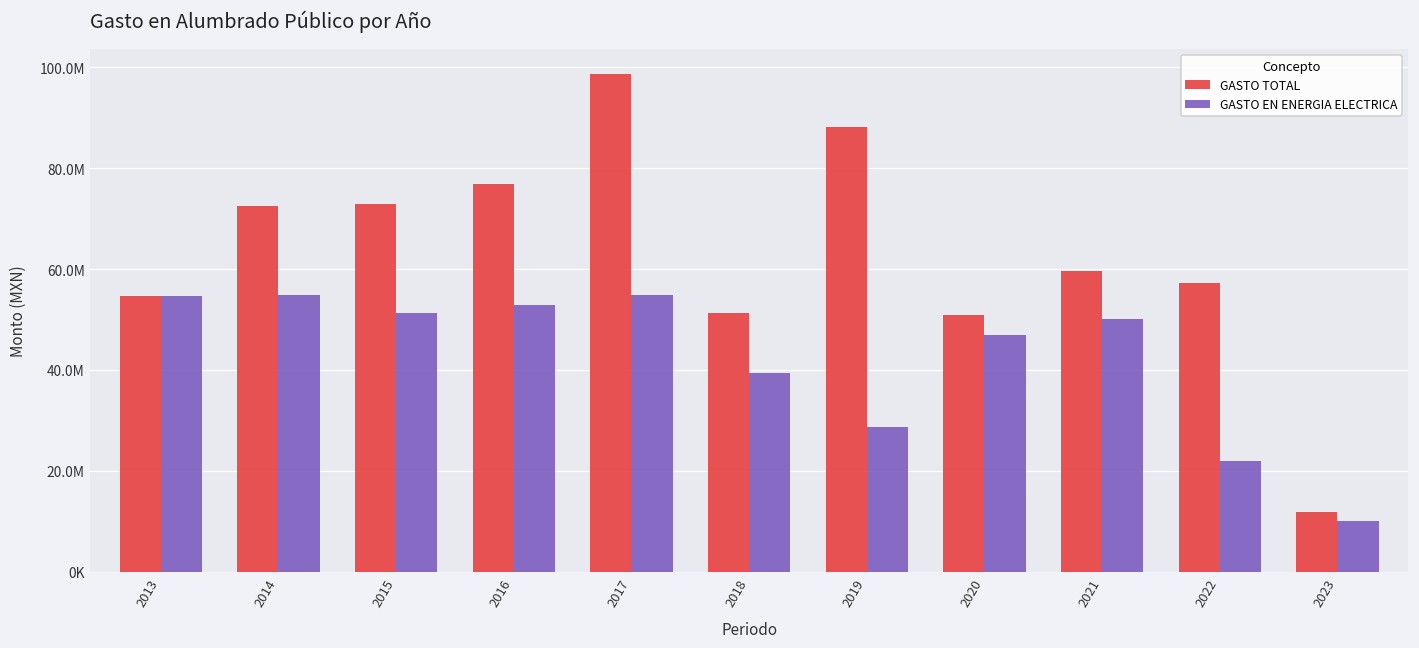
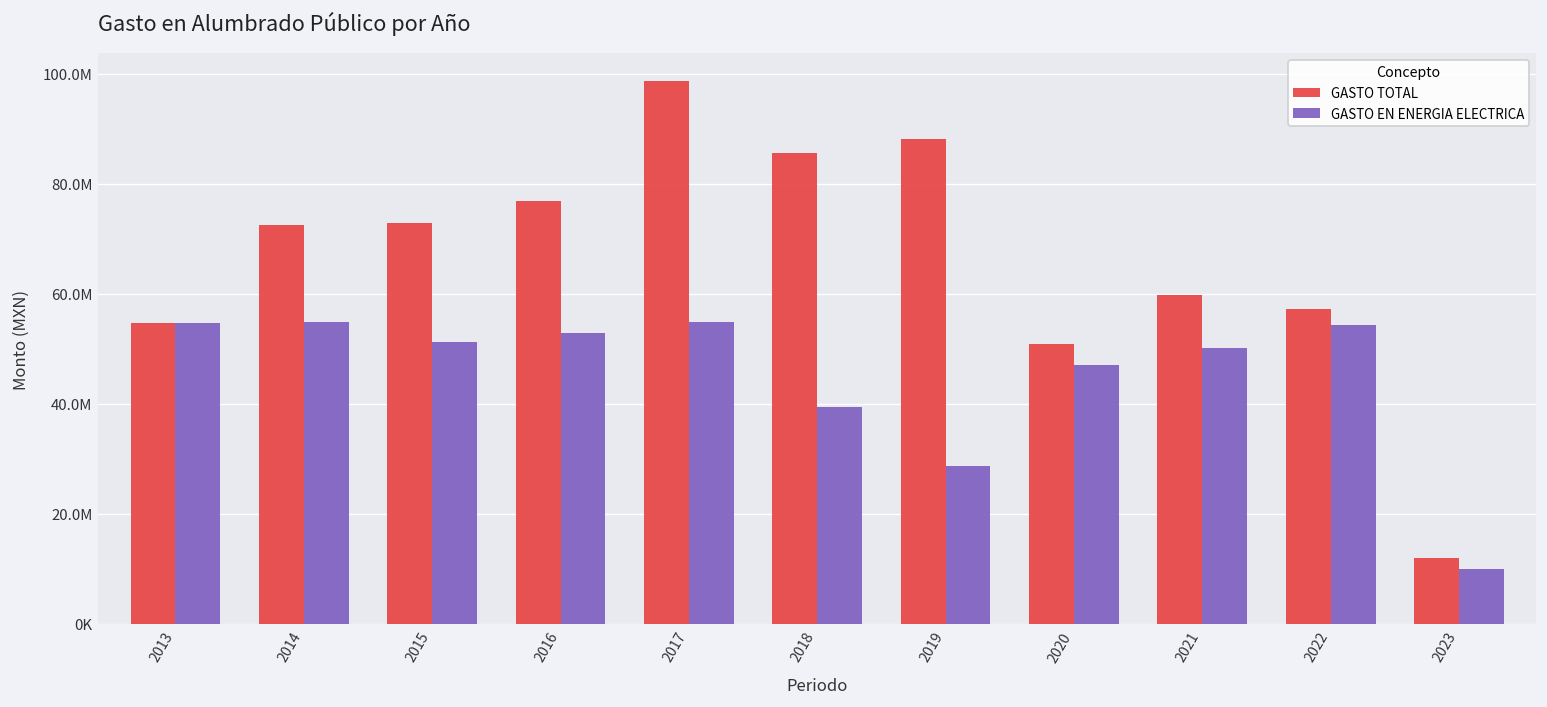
GASTO TOTAL, 2018: 51000000 -> 86000000
GASTO EN ENERGIA ELECTRICA, 2022: 22000000 -> 54000000
